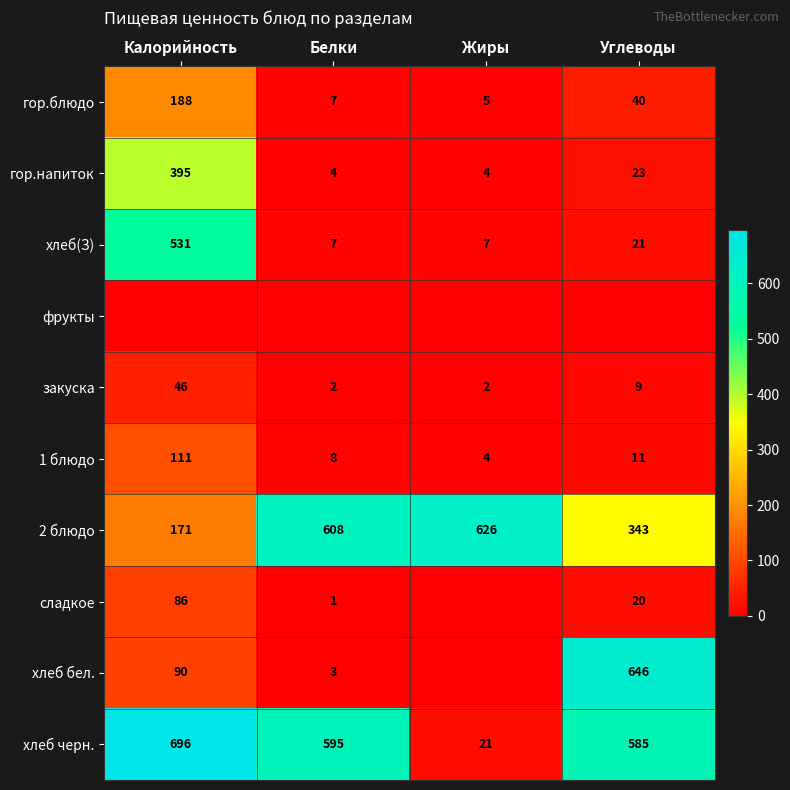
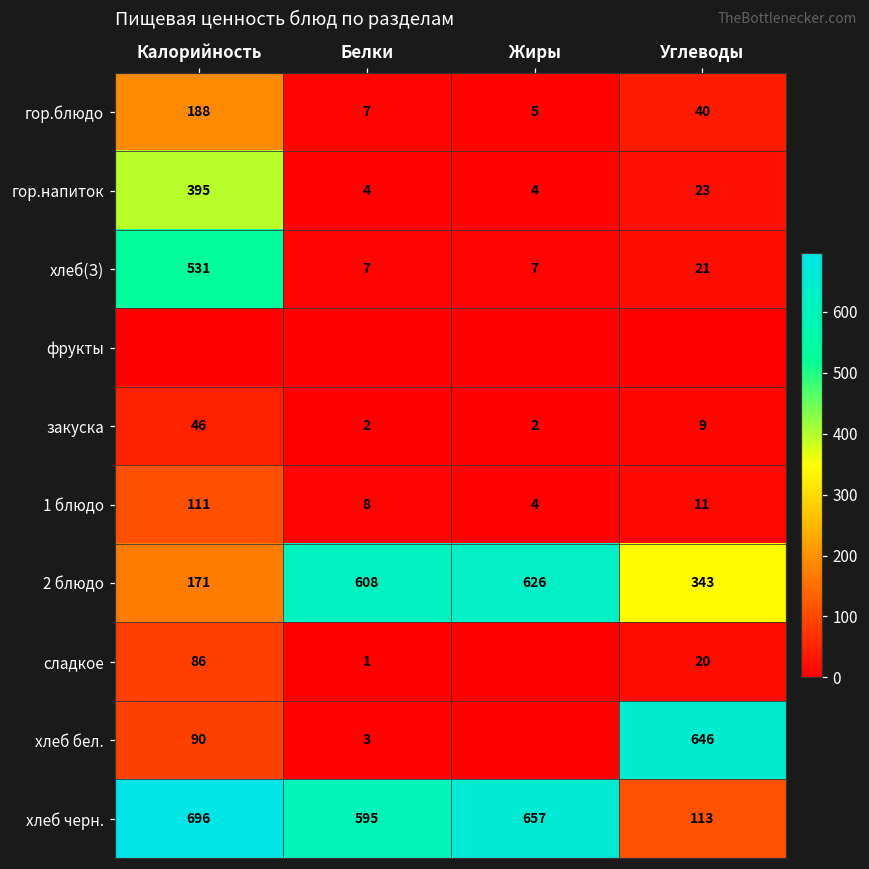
хлеб черн., Жиры: 21 -> 657
хлеб черн., Углеводы: 585 -> 113
